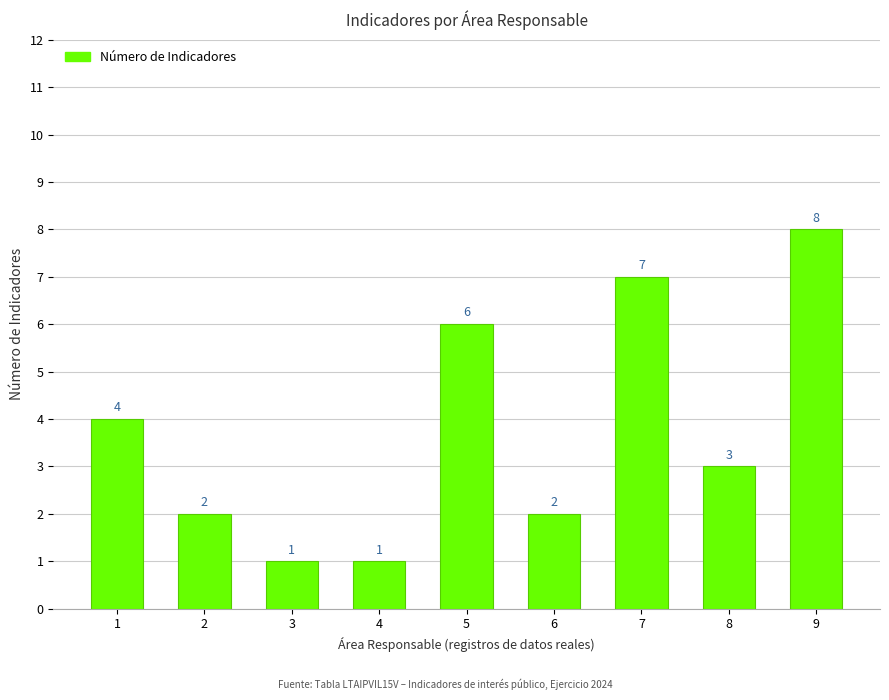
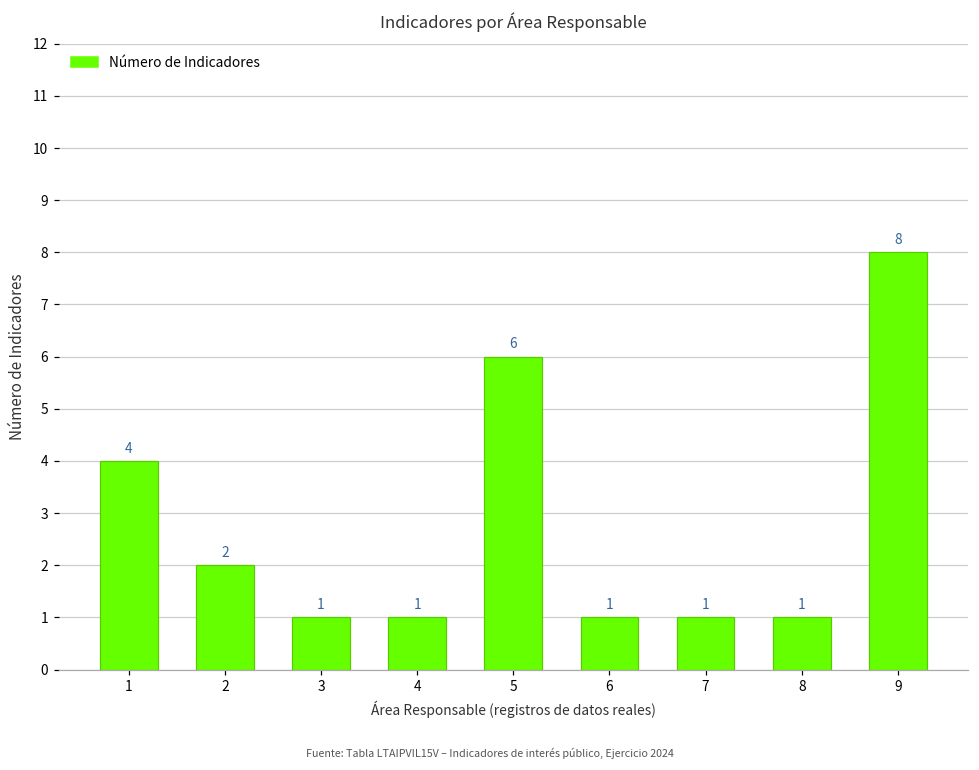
6: 2 -> 1
7: 7 -> 1
8: 3 -> 1
